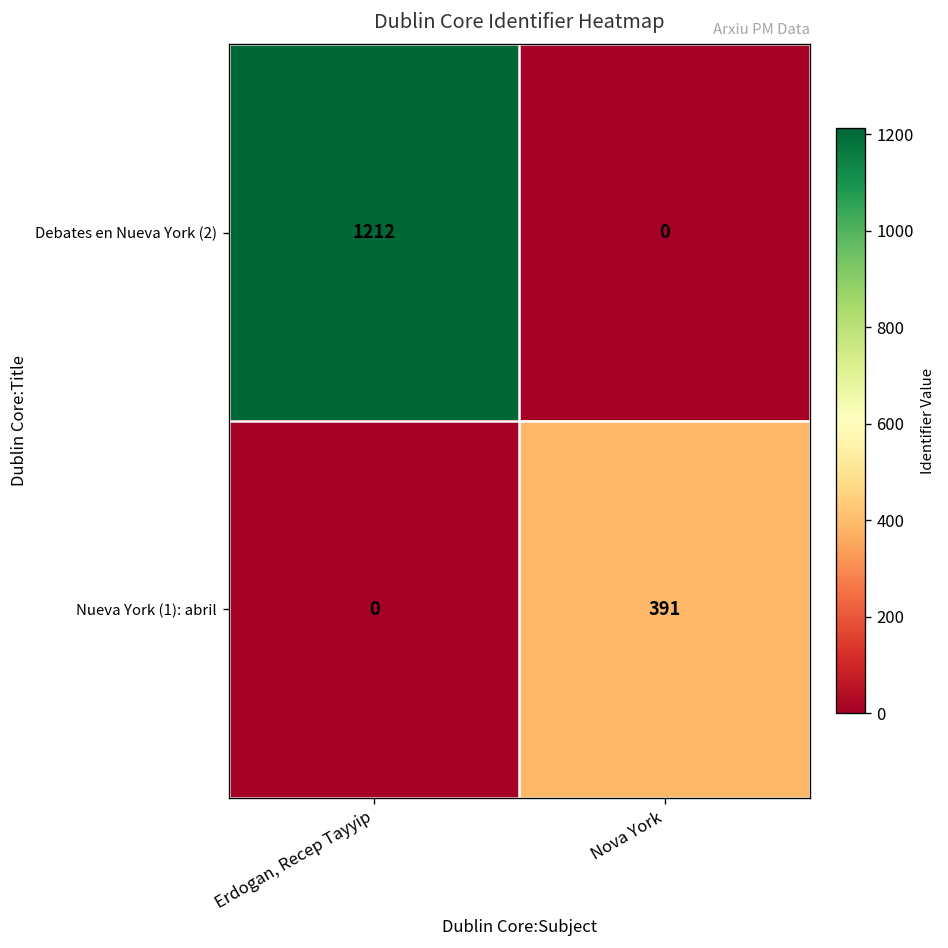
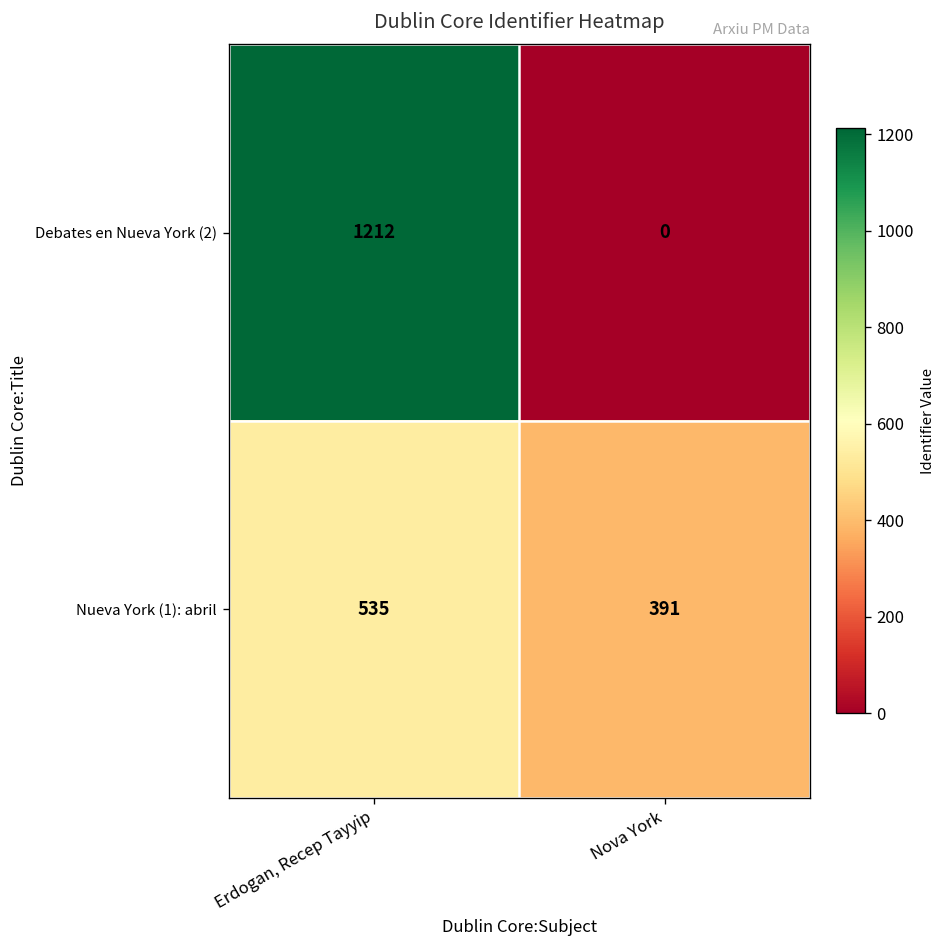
Nueva York (1): abril, Erdogan, Recep Tayyip: 0 -> 535
